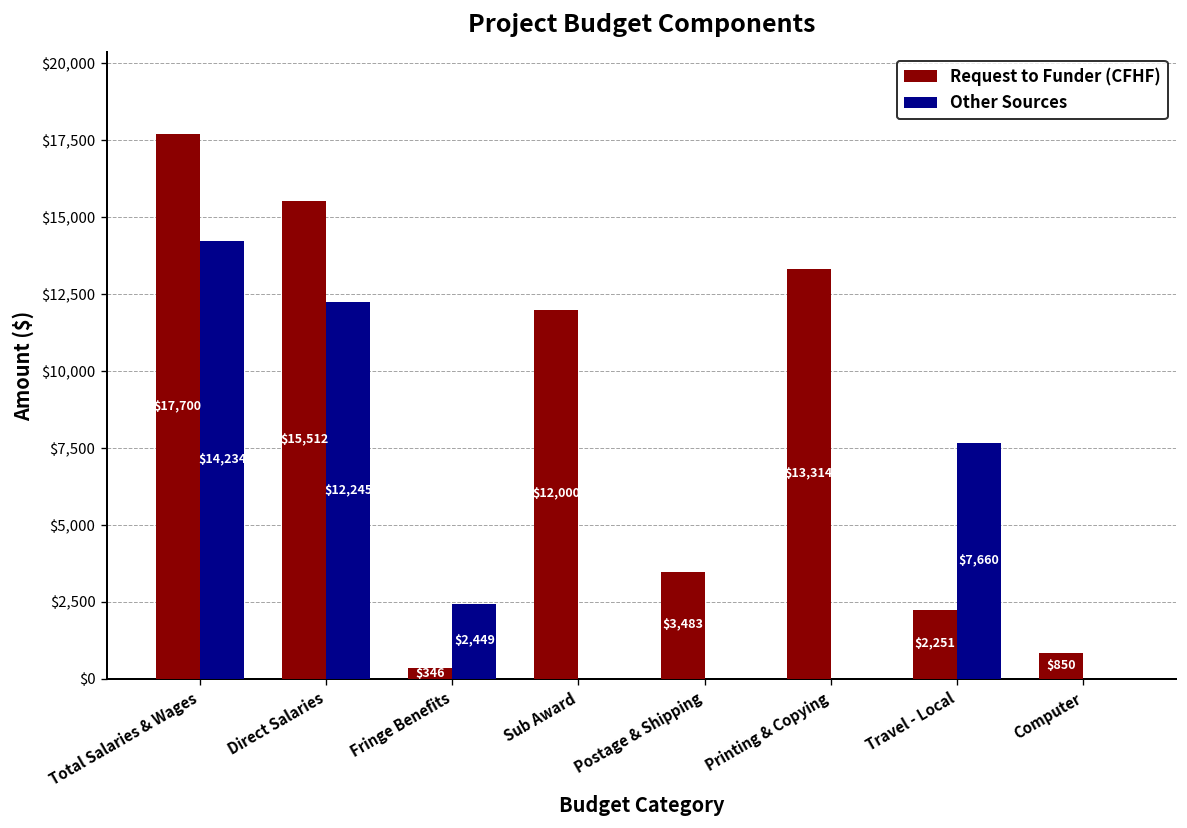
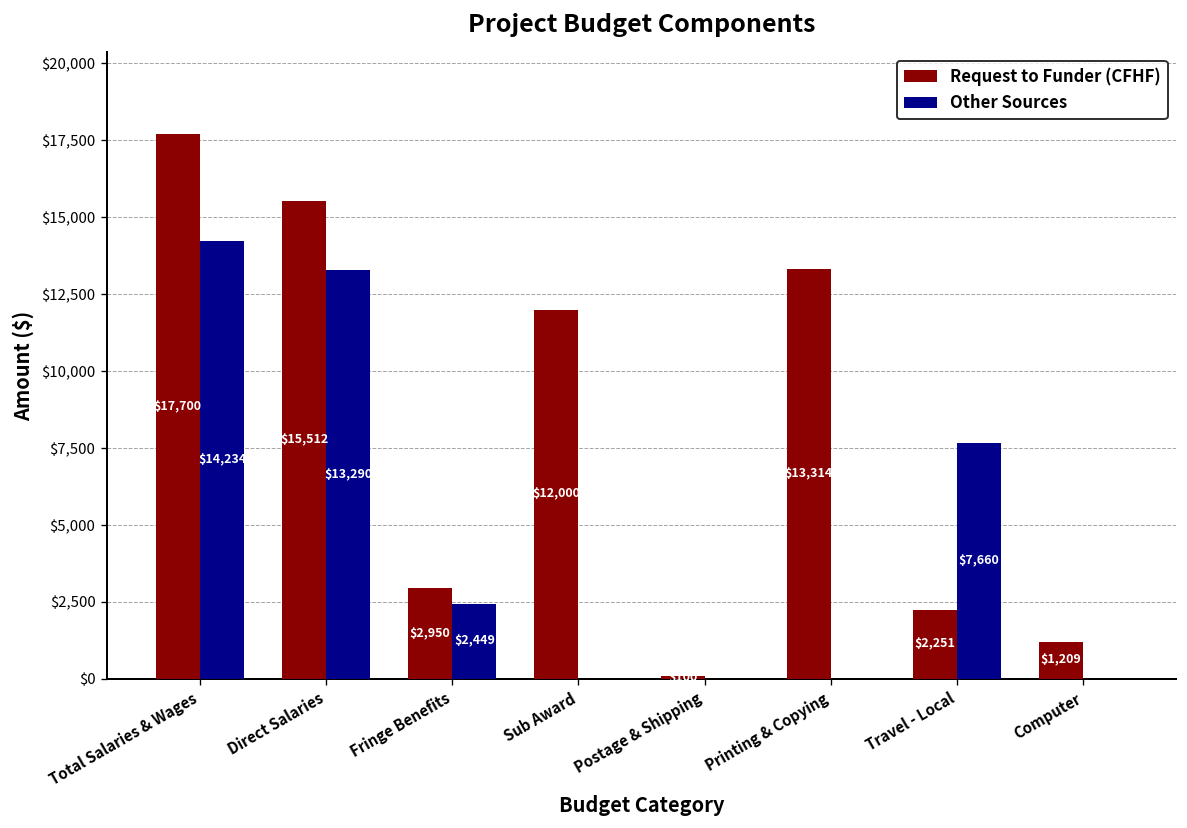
Other Sources, Direct Salaries: $12,245 -> $13,290
Request to Funder (CFHF), Fringe Benefits: $346 -> $2,950
Request to Funder (CFHF), Postage & Shipping: $3,500 -> $100
Request to Funder (CFHF), Computer: $850 -> $1,209
